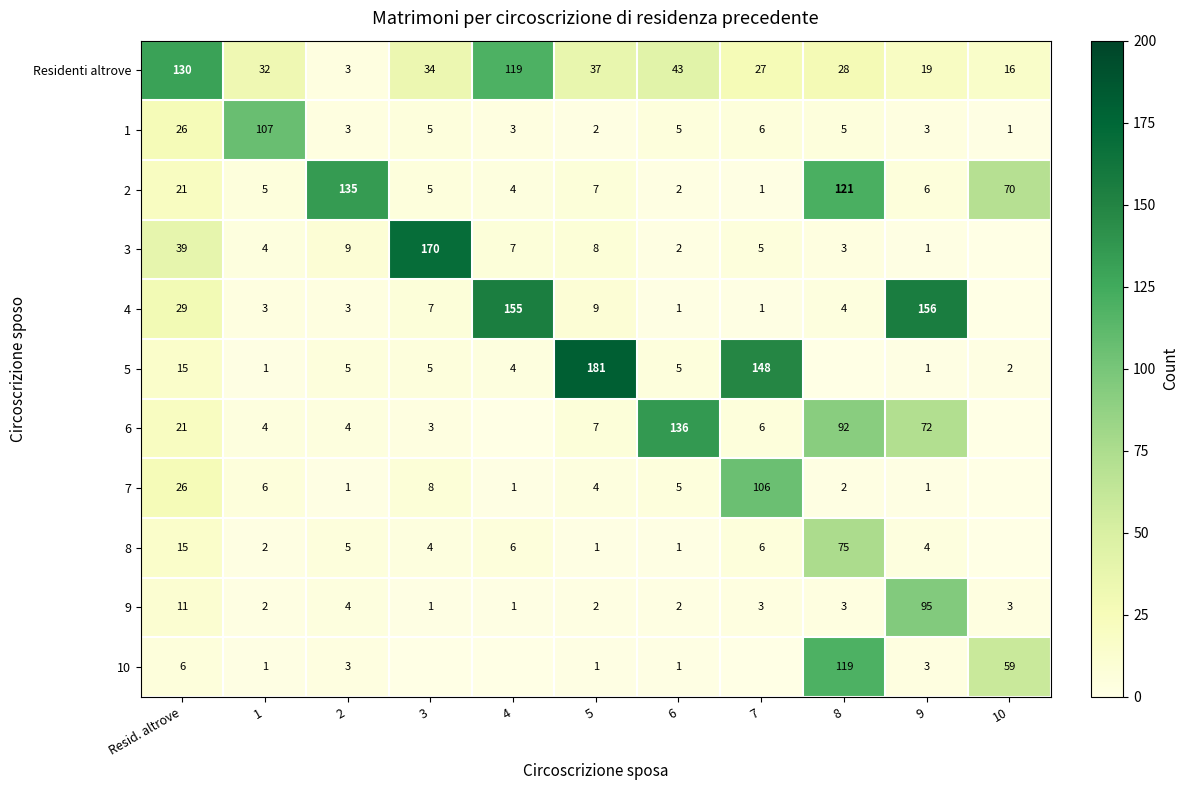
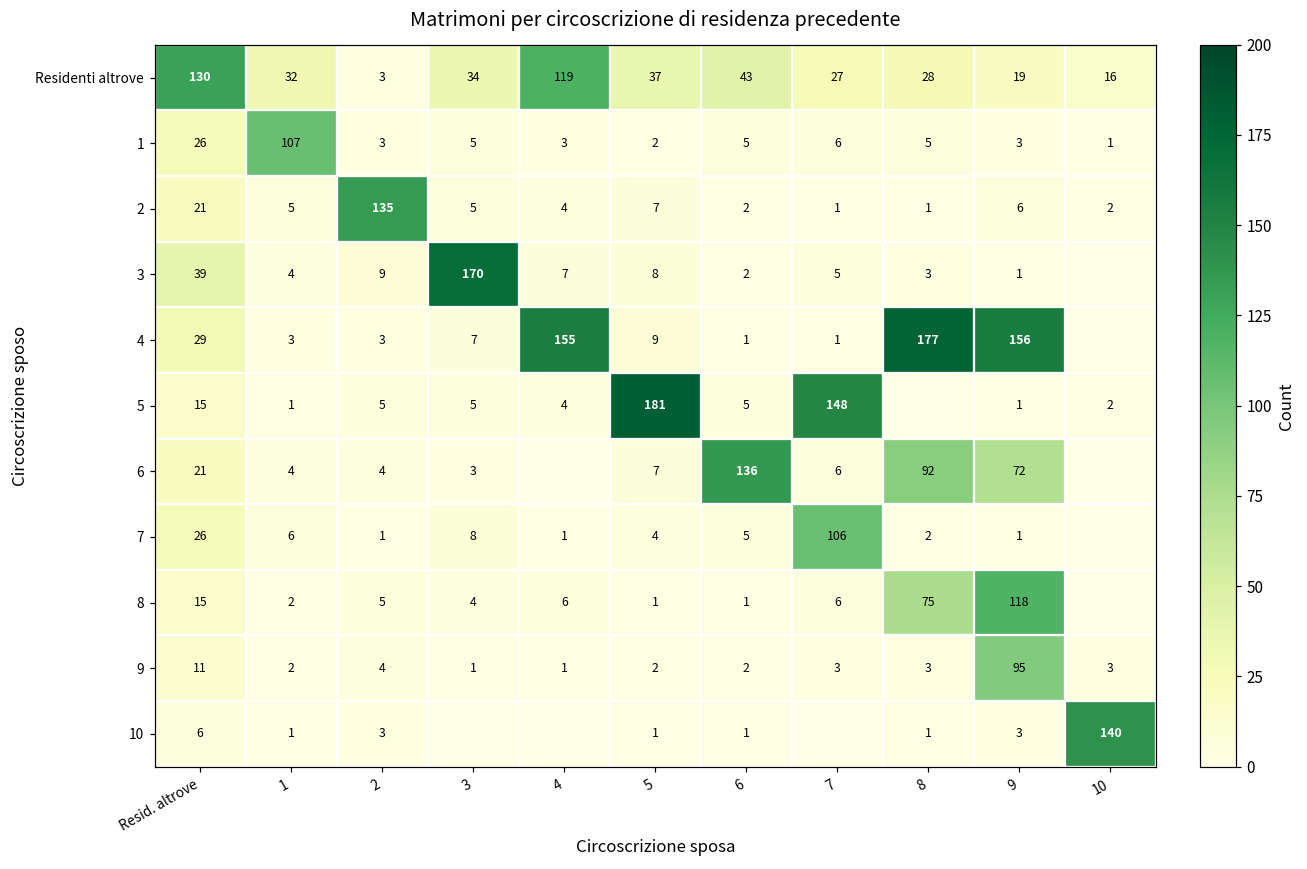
2, 8: 121 -> 1
2, 10: 70 -> 2
4, 8: 4 -> 177
8, 9: 4 -> 118
10, 8: 119 -> 1
10, 10: 59 -> 140
